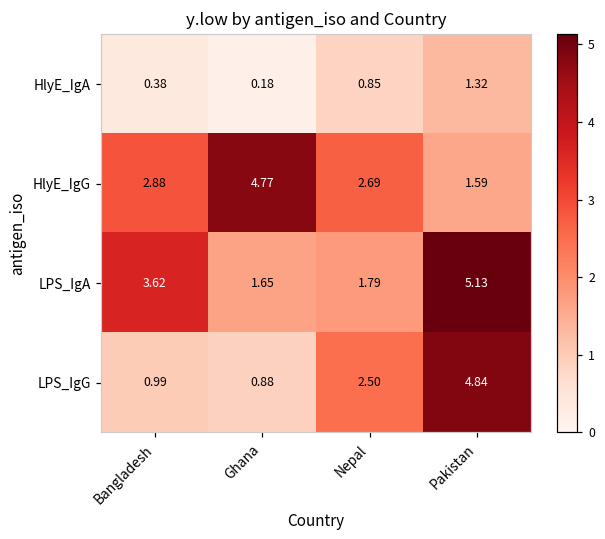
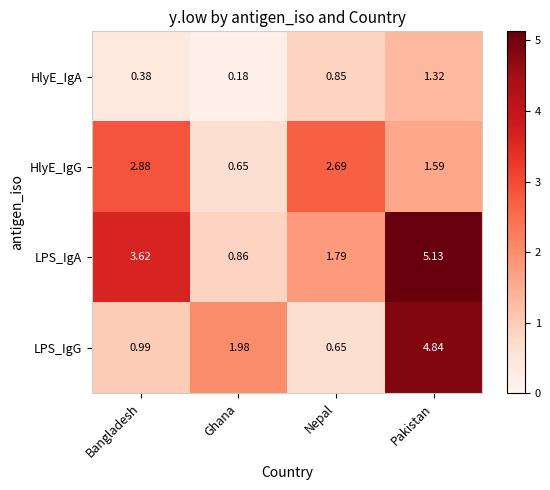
HlyE_IgG, Ghana: 4.77 -> 0.65
LPS_IgA, Ghana: 1.65 -> 0.86
LPS_IgG, Ghana: 0.88 -> 1.98
LPS_IgG, Nepal: 2.50 -> 0.65
